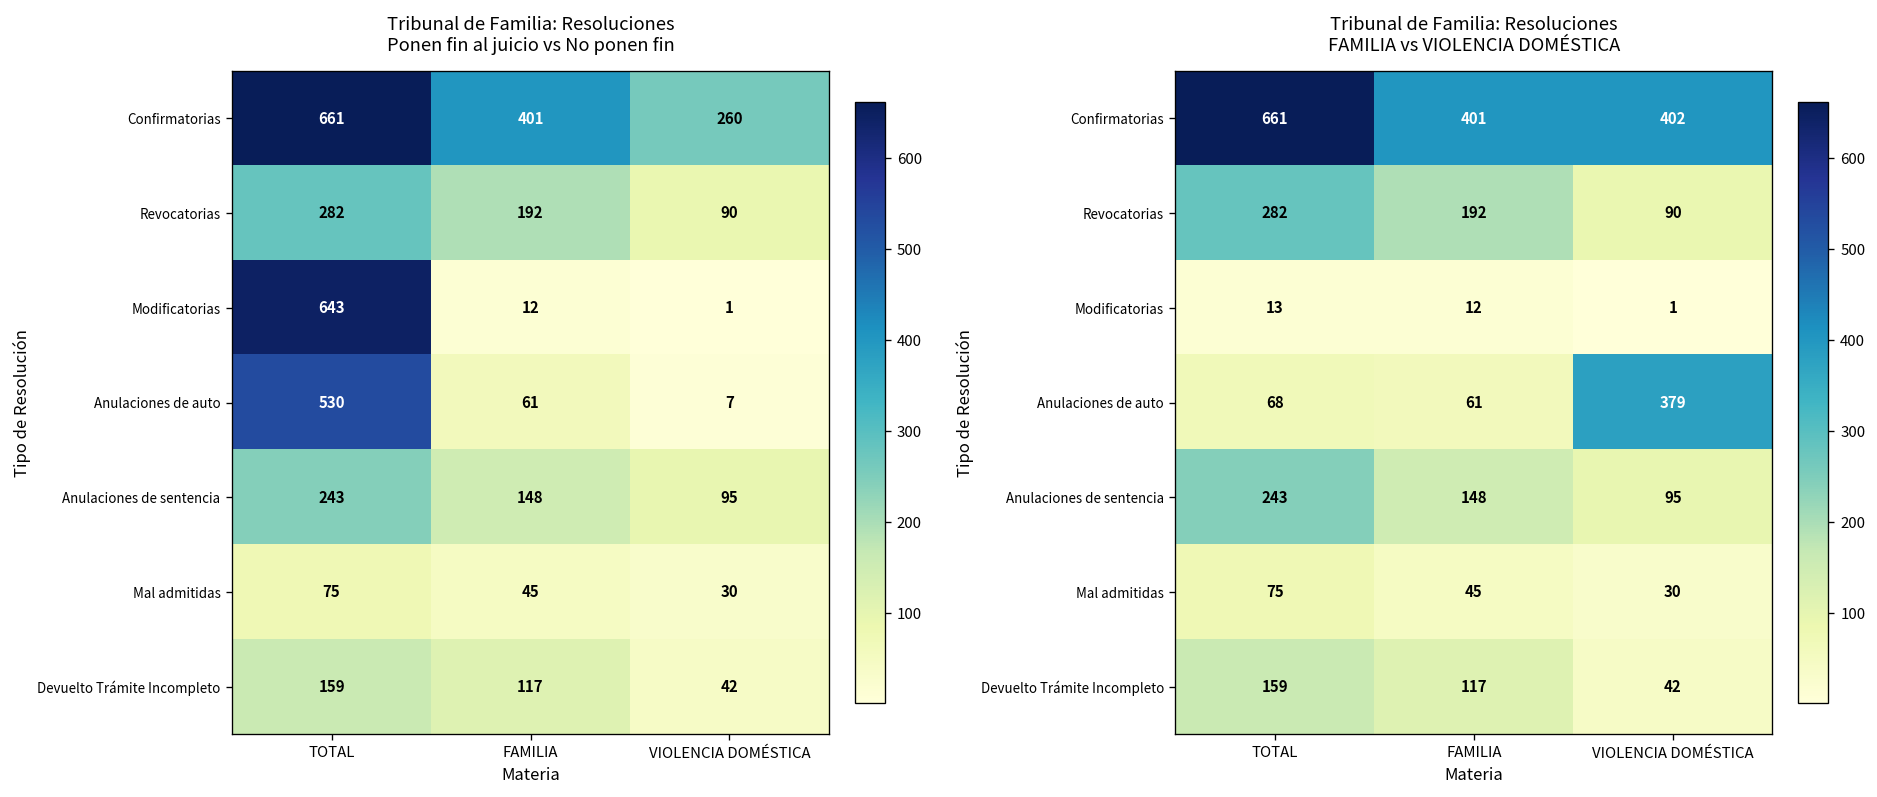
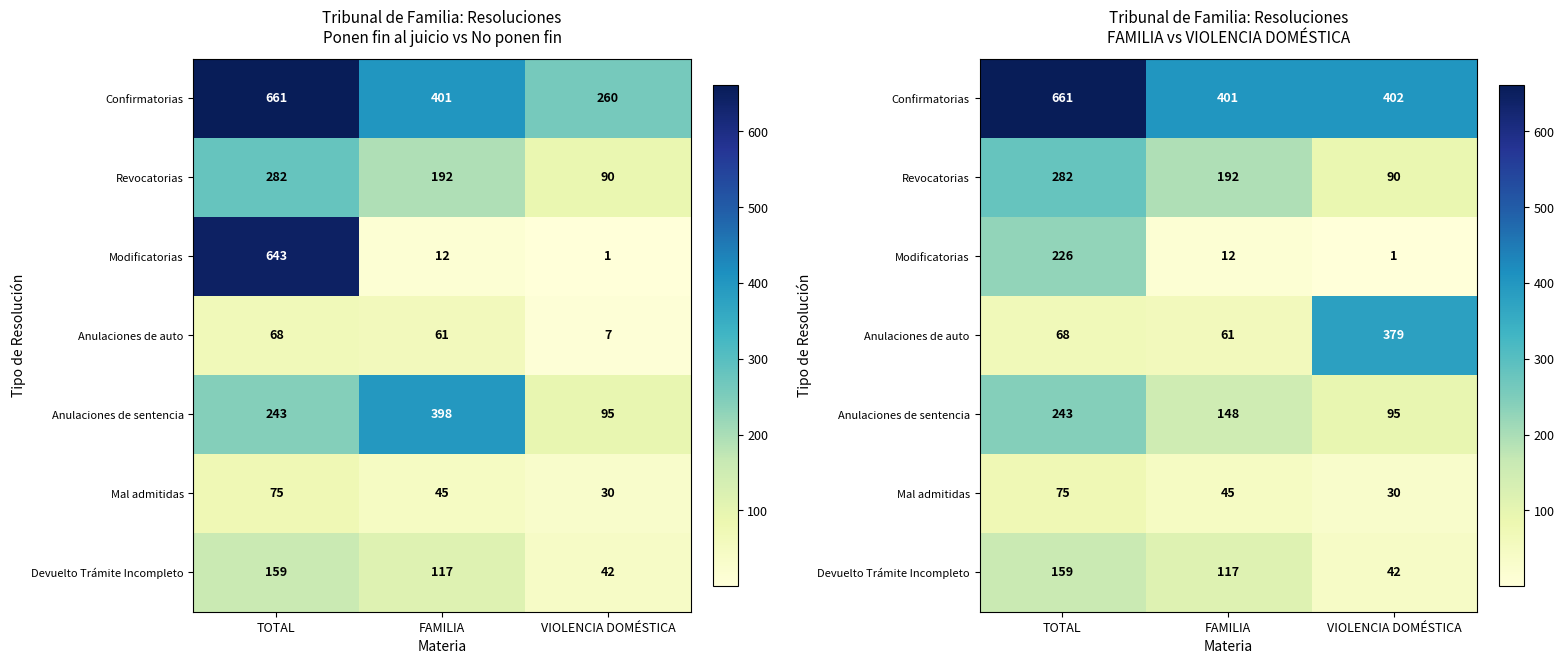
Tribunal de Familia: Resoluciones Ponen fin al juicio vs No ponen fin, Anulaciones de auto, TOTAL: 530 -> 68
Tribunal de Familia: Resoluciones Ponen fin al juicio vs No ponen fin, Anulaciones de sentencia, FAMILIA: 148 -> 398
Tribunal de Familia: Resoluciones FAMILIA vs VIOLENCIA DOMÉSTICA, Modificatorias, TOTAL: 13 -> 226
